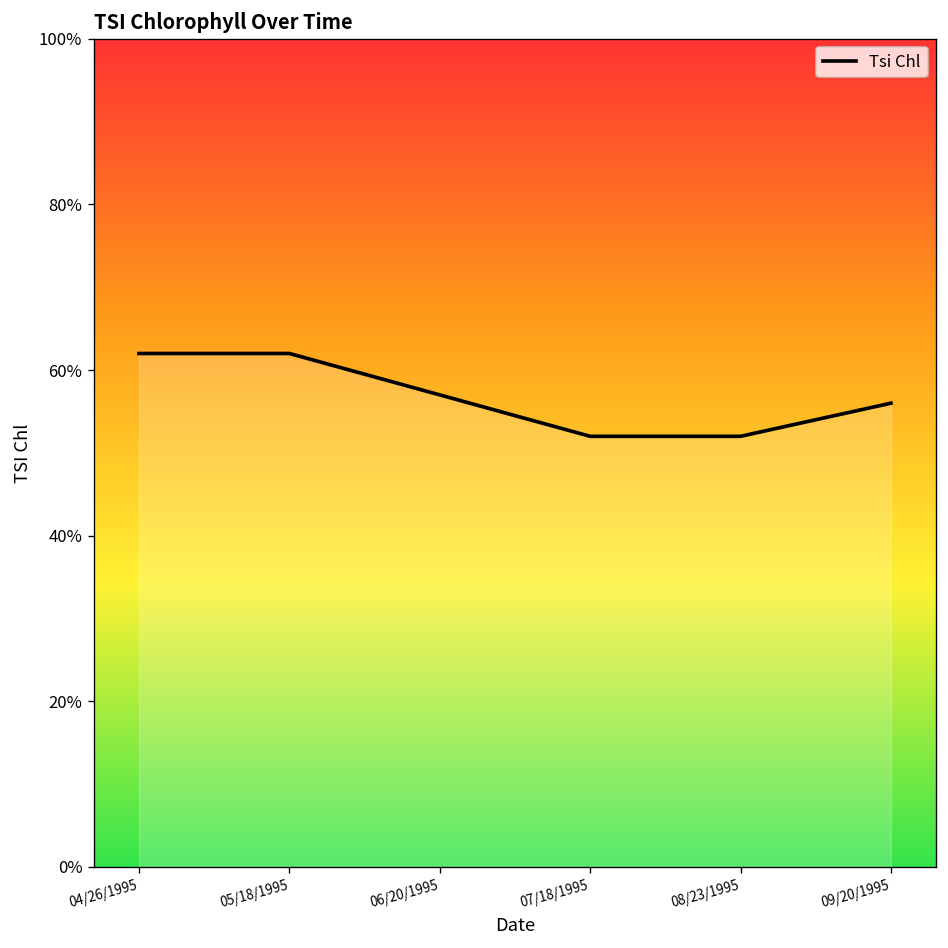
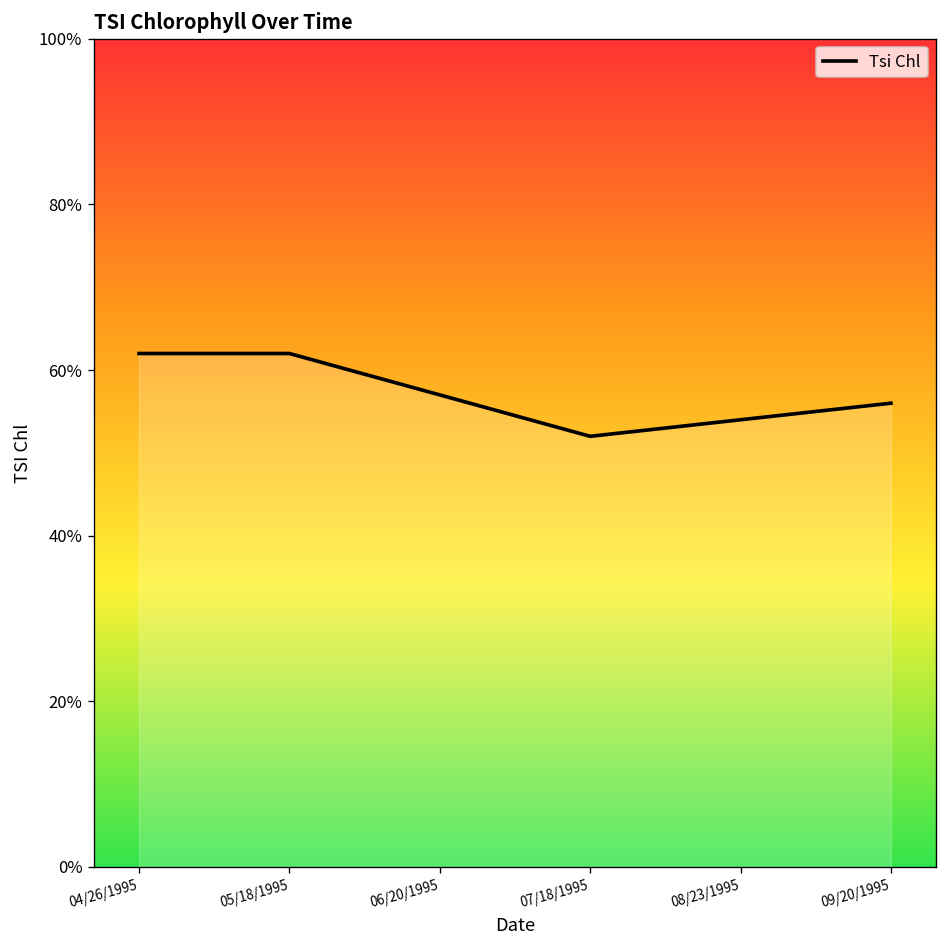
08/23/1995: 52% -> 54%
